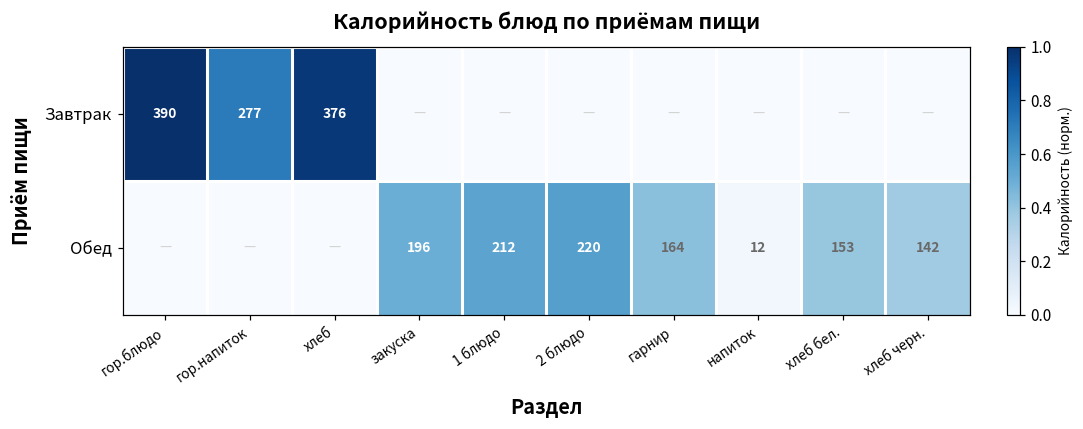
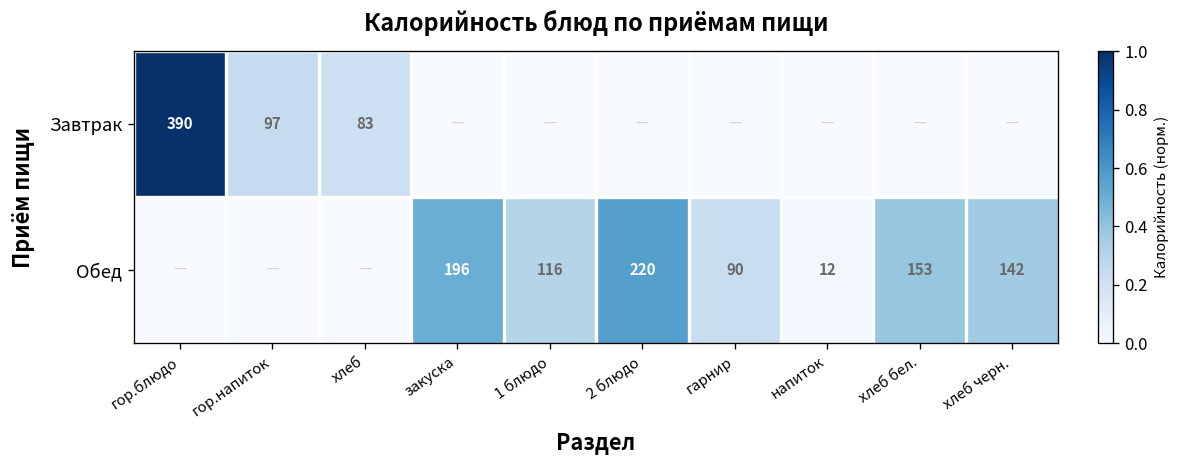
Завтрак, гор.напиток: 277 -> 97
Завтрак, хлеб: 376 -> 83
Обед, 1 блюдо: 212 -> 116
Обед, гарнир: 164 -> 90
